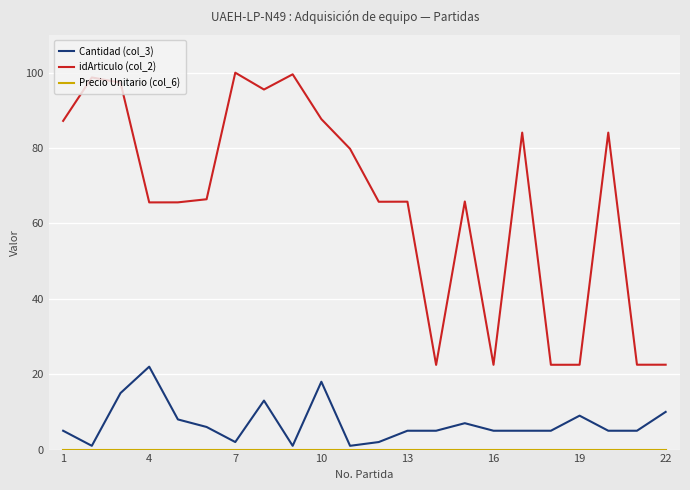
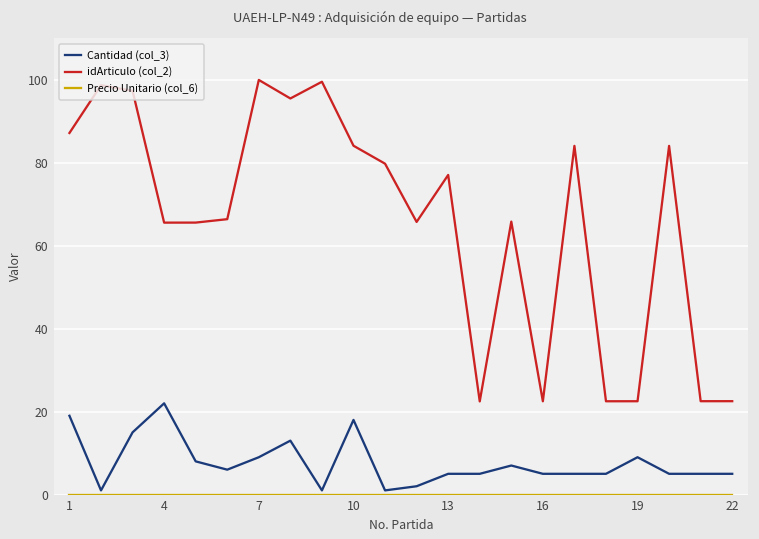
Cantidad (col_3), 1: 5 -> 19
Cantidad (col_3), 7: 2 -> 9
idArticulo (col_2), 10: 88 -> 84
idArticulo (col_2), 13: 66 -> 77
Cantidad (col_3), 22: 10 -> 5
